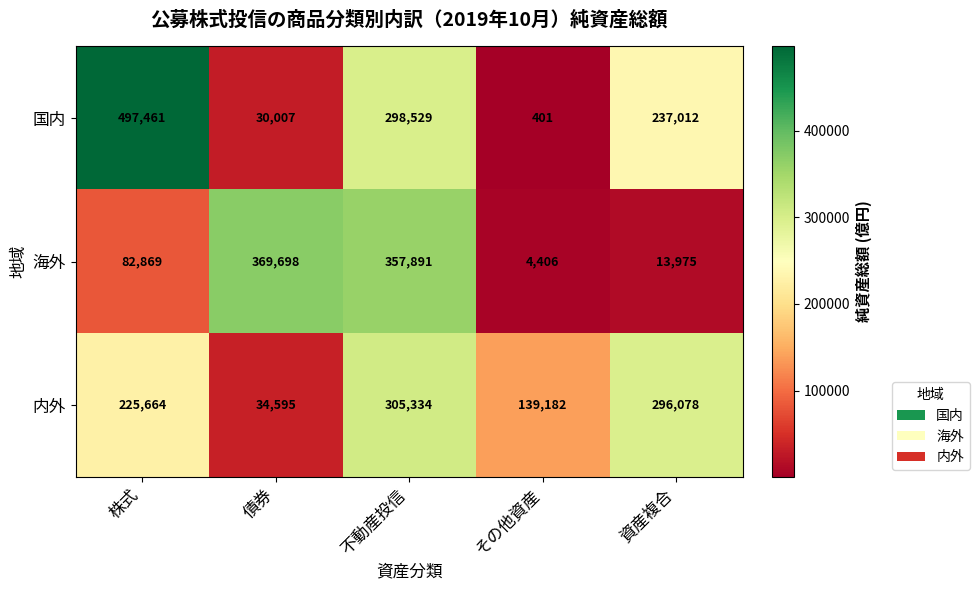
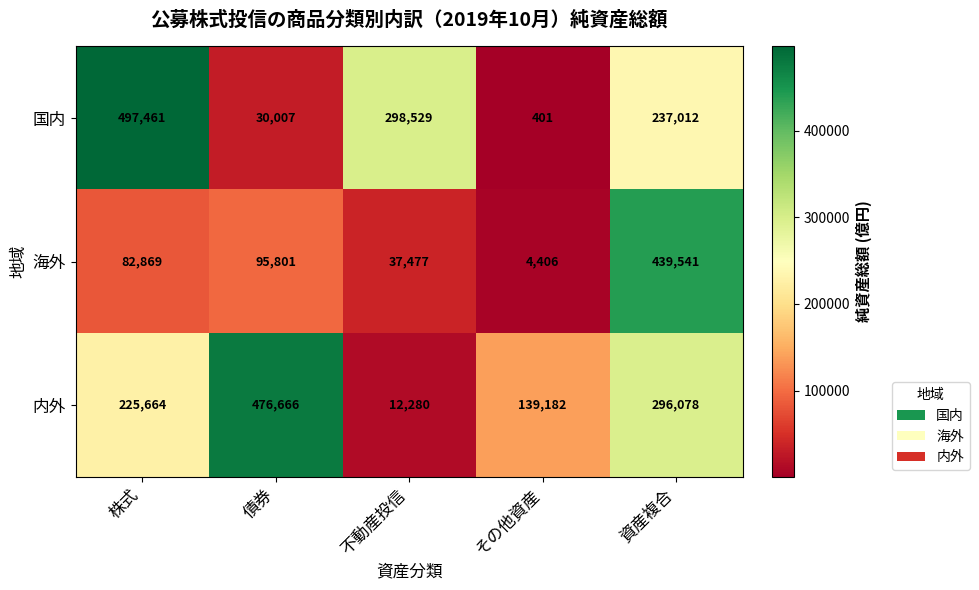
海外, 債券: 369,698 -> 95,801
海外, 不動産投信: 357,891 -> 37,477
海外, 資産複合: 13,975 -> 439,541
内外, 債券: 34,595 -> 476,666
内外, 不動産投信: 305,334 -> 12,280
